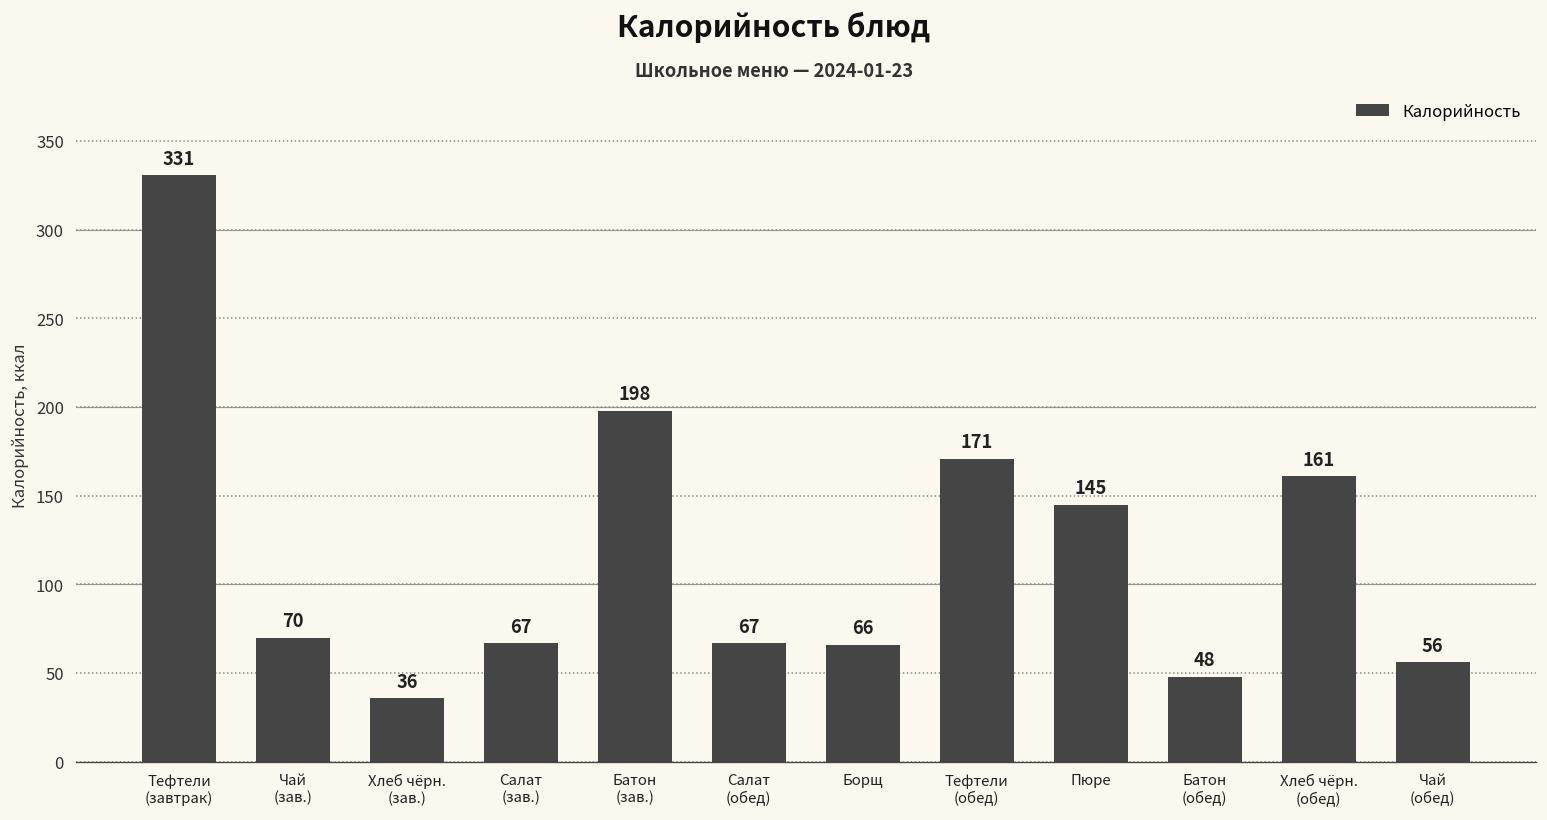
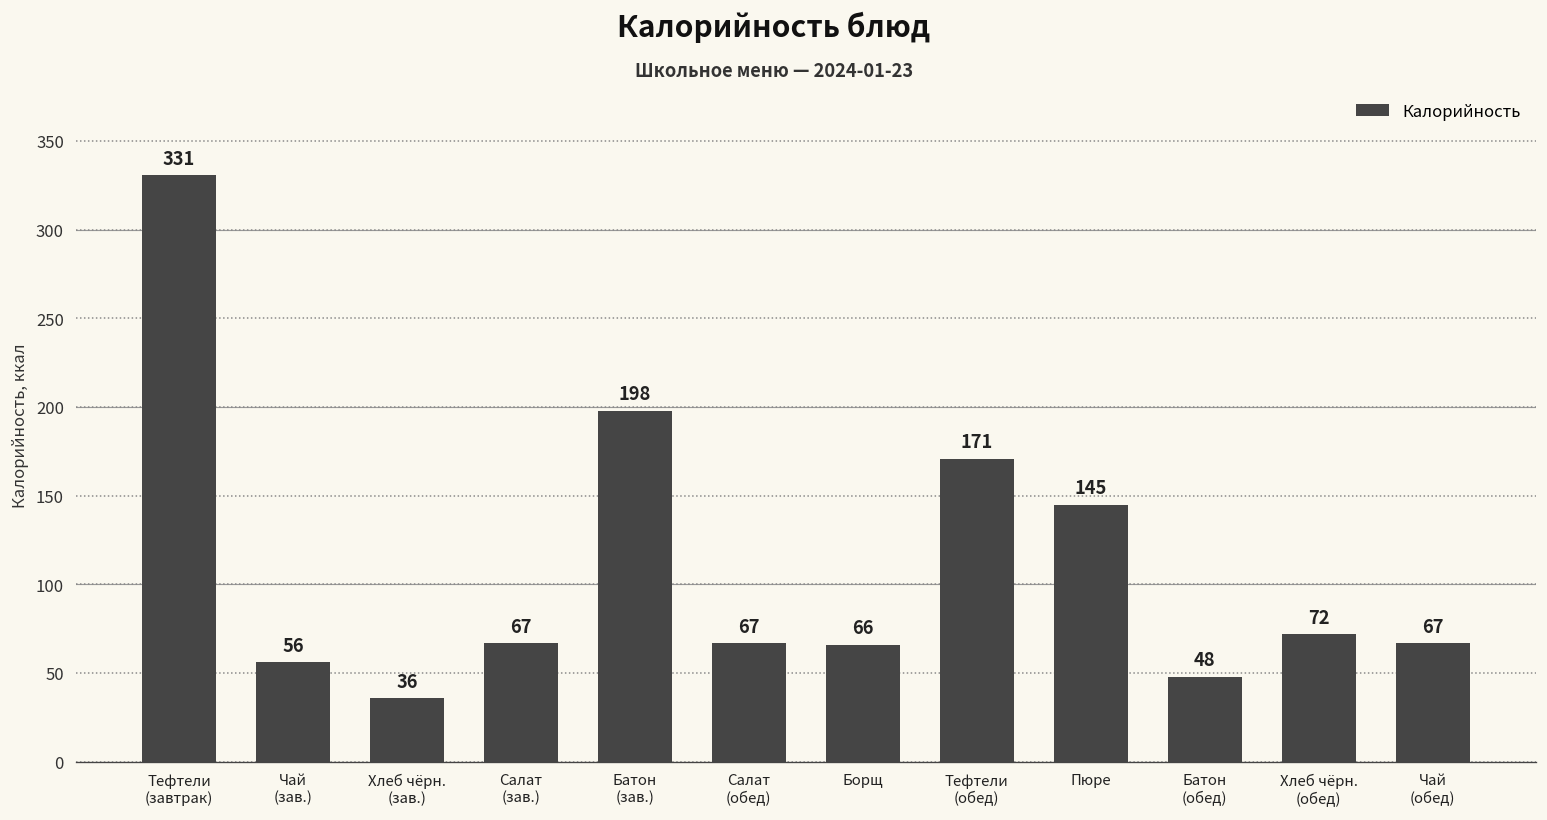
Чай (зав.): 70 -> 56
Хлеб чёрн. (обед): 161 -> 72
Чай (обед): 56 -> 67
